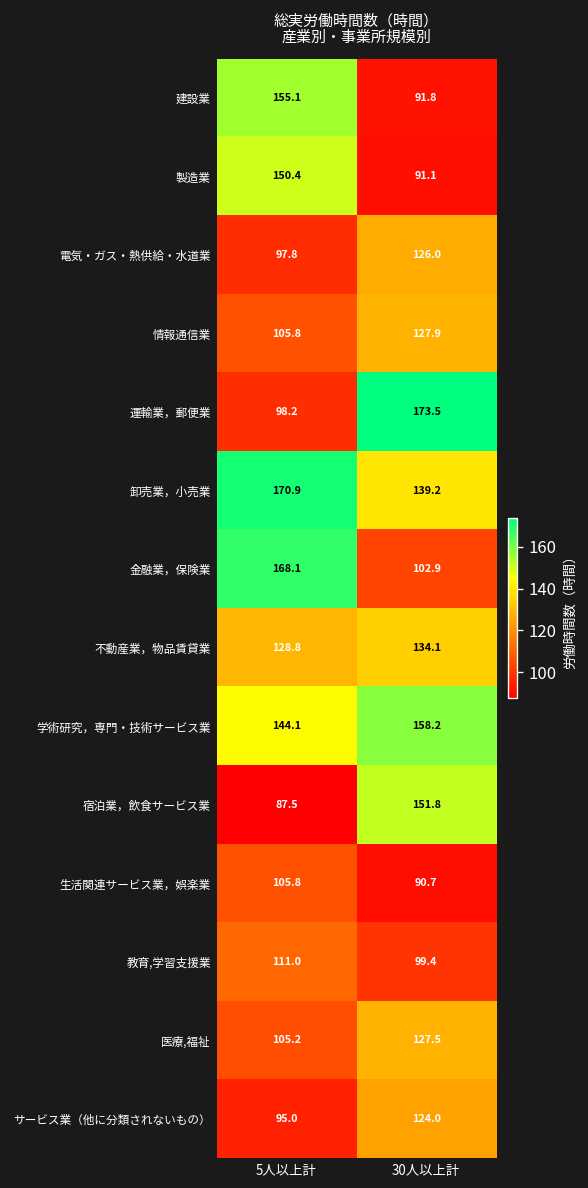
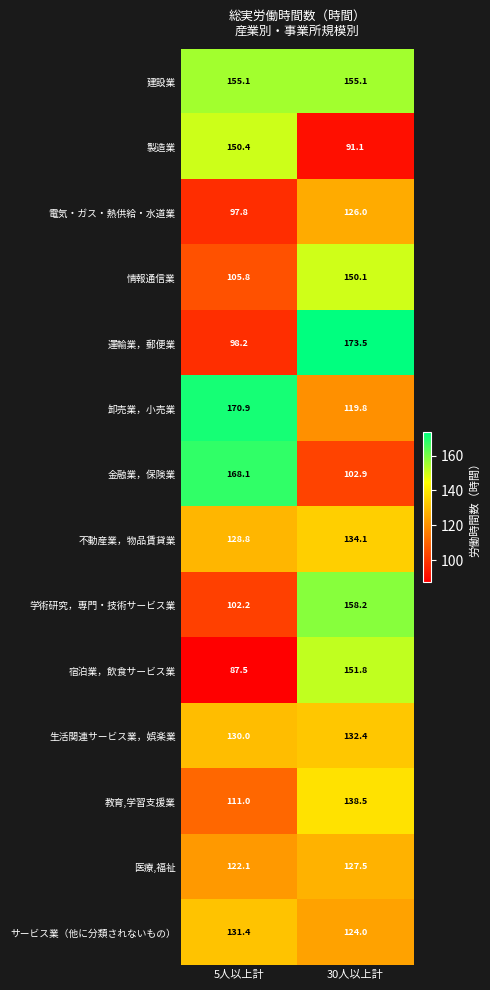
建設業, 30人以上計: 91.8 -> 155.1
情報通信業, 30人以上計: 127.9 -> 150.1
卸売業，小売業, 30人以上計: 139.2 -> 119.8
学術研究，専門・技術サービス業, 5人以上計: 144.1 -> 102.2
生活関連サービス業，娯楽業, 5人以上計: 105.8 -> 130.0
生活関連サービス業，娯楽業, 30人以上計: 90.7 -> 132.4
教育,学習支援業, 30人以上計: 99.4 -> 138.5
医療,福祉, 5人以上計: 105.2 -> 122.1
サービス業（他に分類されないもの）, 5人以上計: 95.0 -> 131.4
